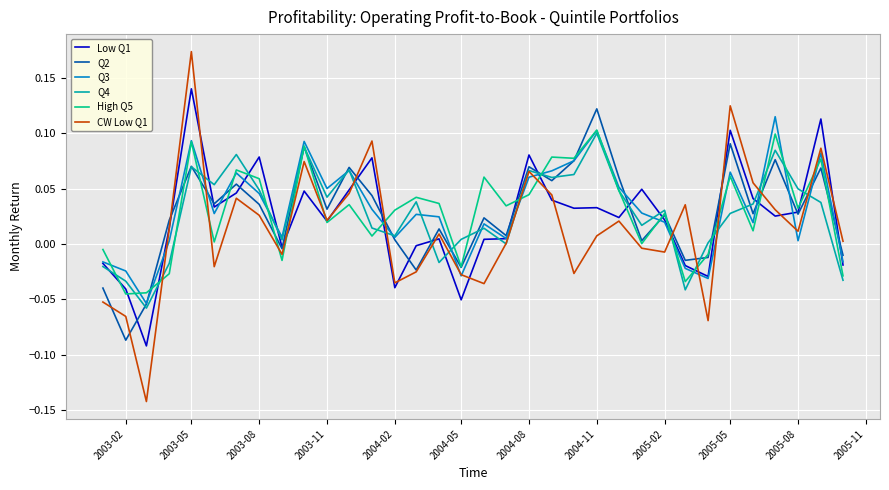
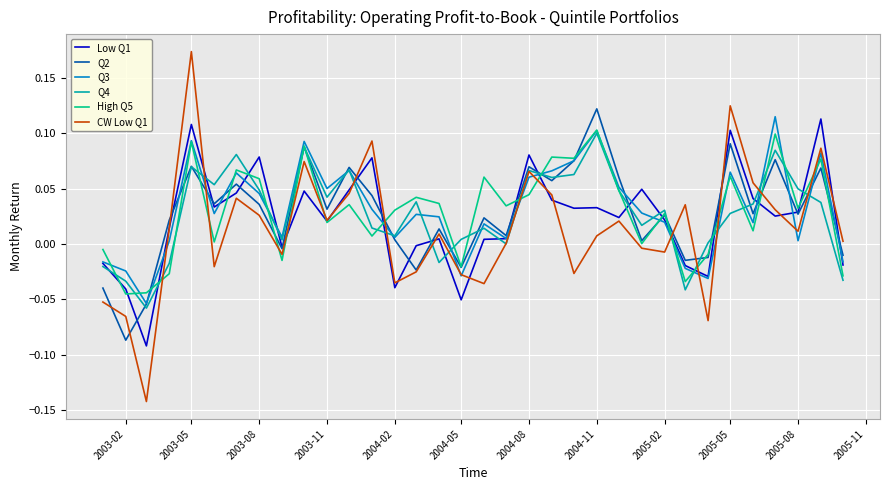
Low Q1, 2003-05: 0.140 -> 0.108
